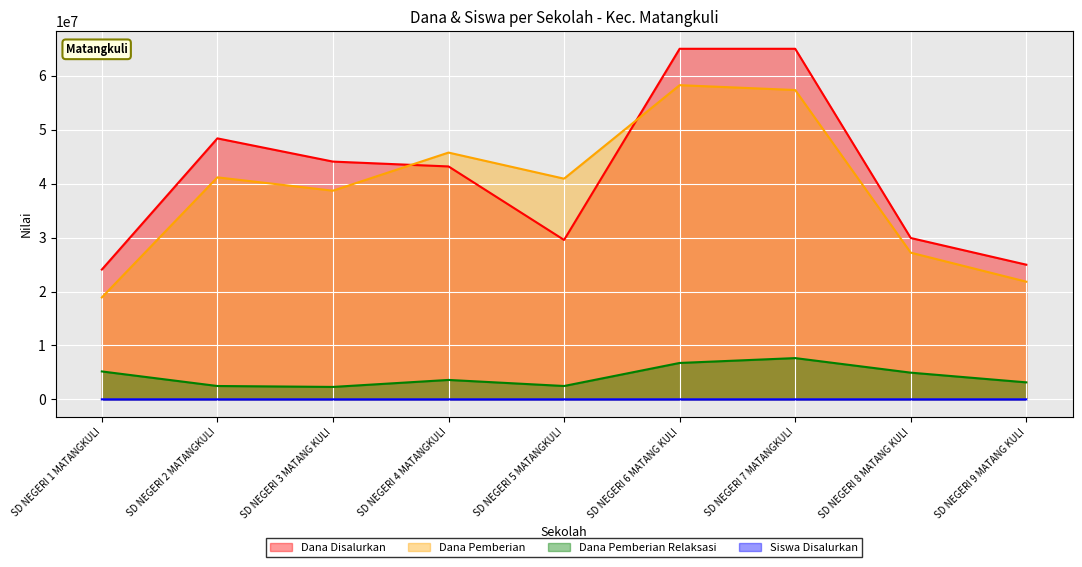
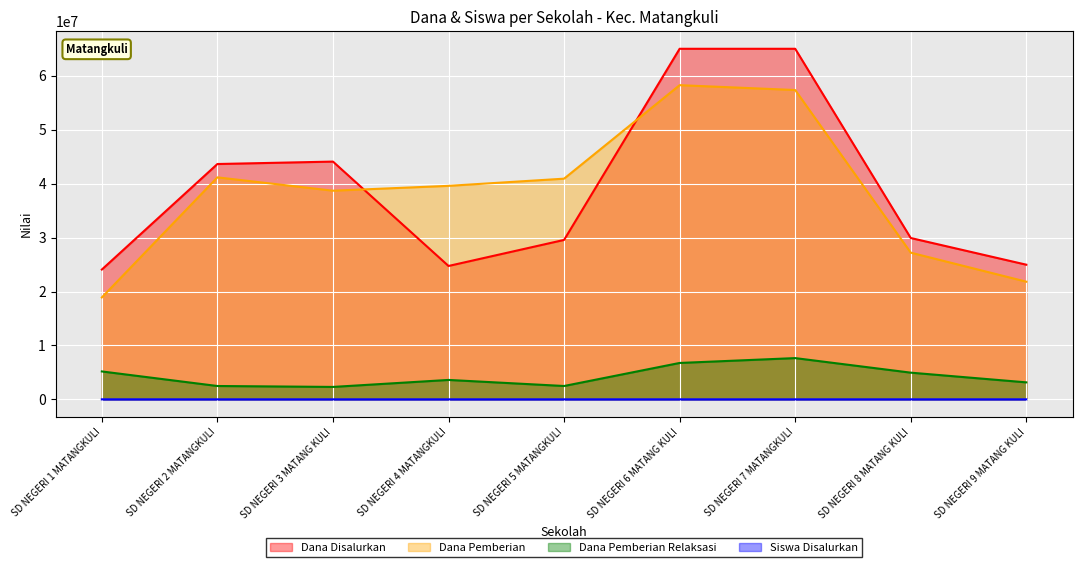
Dana Disalurkan, SD NEGERI 2 MATANGKULI: 48000000 -> 44000000
Dana Disalurkan, SD NEGERI 4 MATANGKULI: 43000000 -> 25000000
Dana Pemberian, SD NEGERI 4 MATANGKULI: 46000000 -> 40000000
